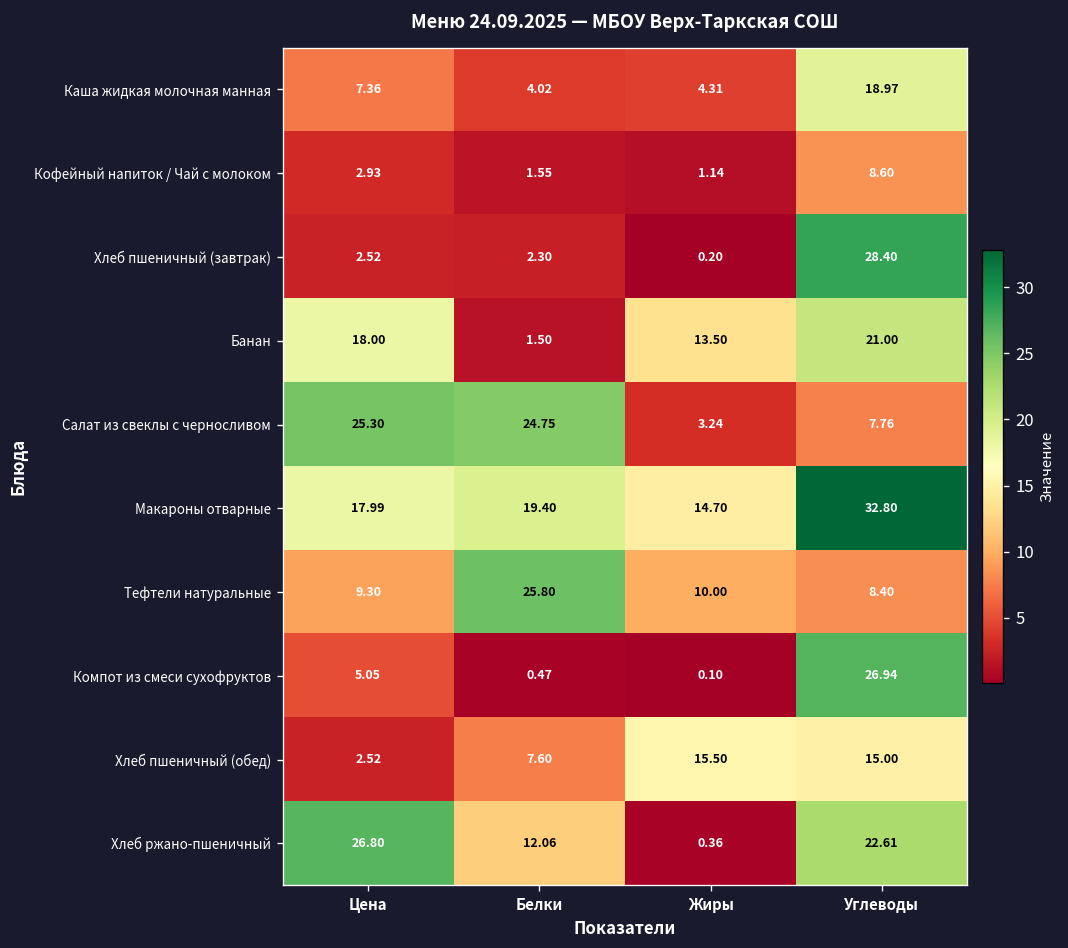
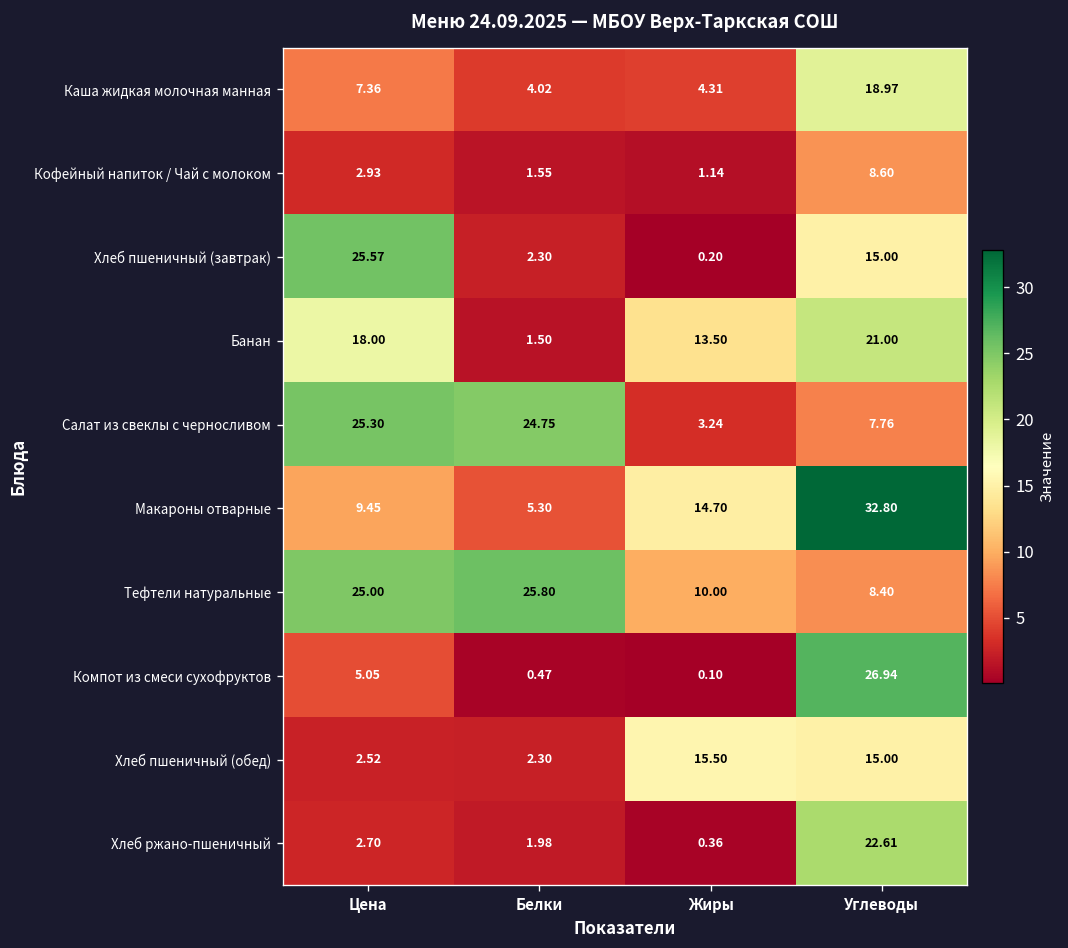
Хлеб пшеничный (завтрак), Цена: 2.52 -> 25.57
Хлеб пшеничный (завтрак), Углеводы: 28.40 -> 15.00
Макароны отварные, Цена: 17.99 -> 9.45
Макароны отварные, Белки: 19.40 -> 5.30
Тефтели натуральные, Цена: 9.30 -> 25.00
Хлеб пшеничный (обед), Белки: 7.60 -> 2.30
Хлеб ржано-пшеничный, Цена: 26.80 -> 2.70
Хлеб ржано-пшеничный, Белки: 12.06 -> 1.98
